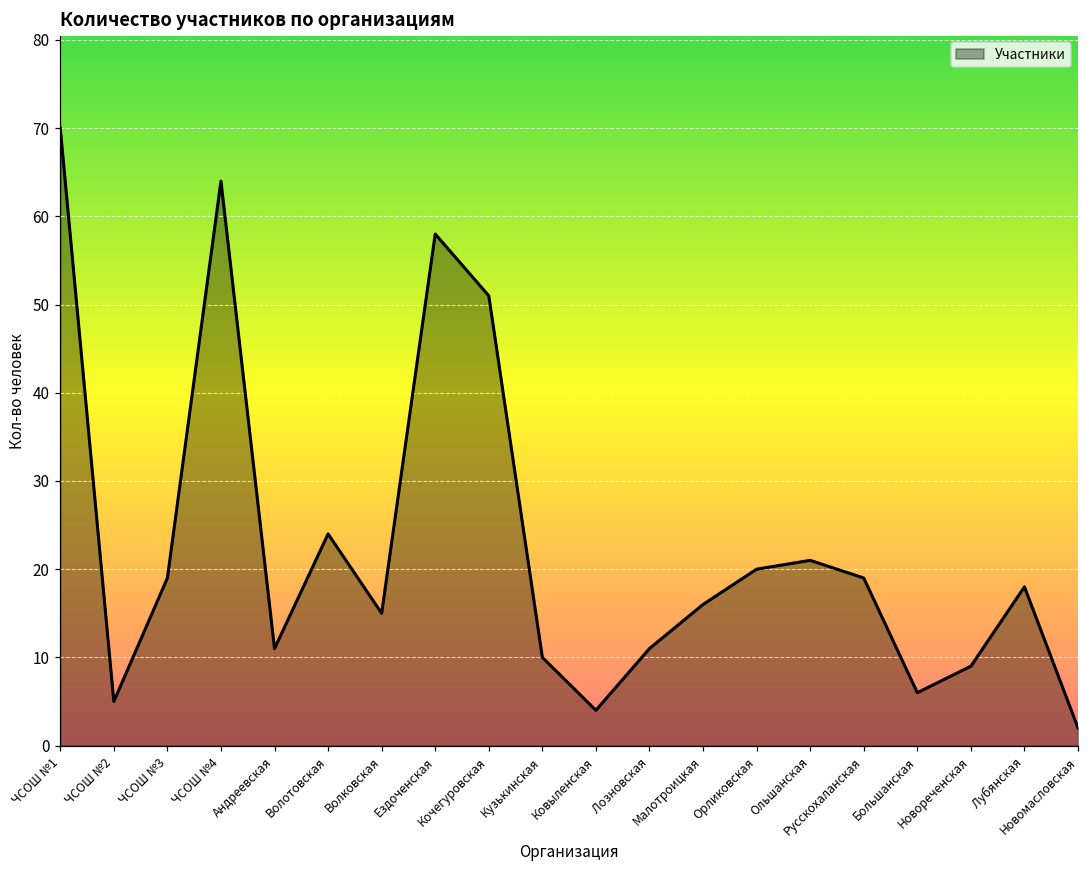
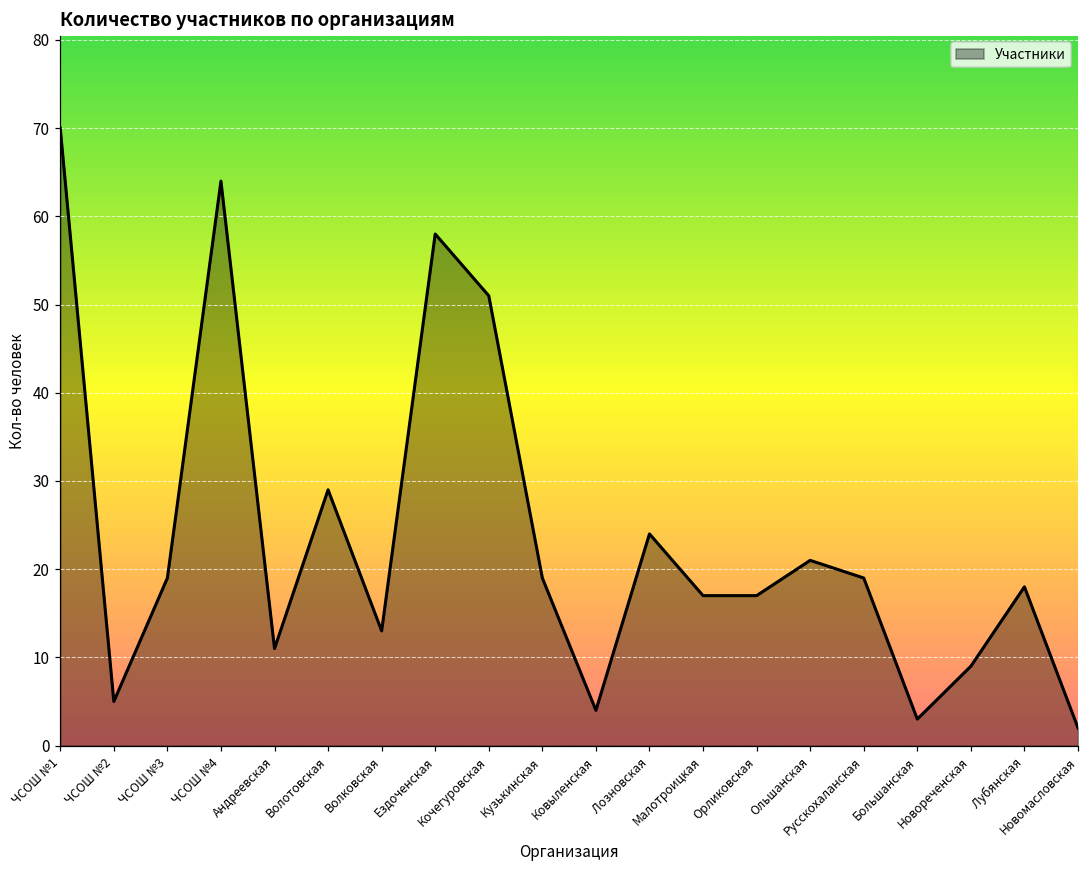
Волотовская: 24 -> 29
Волковская: 15 -> 13
Кузькинская: 10 -> 19
Лозновская: 11 -> 24
Малотроицкая: 16 -> 17
Орликовская: 20 -> 17
Большанская: 6 -> 3
